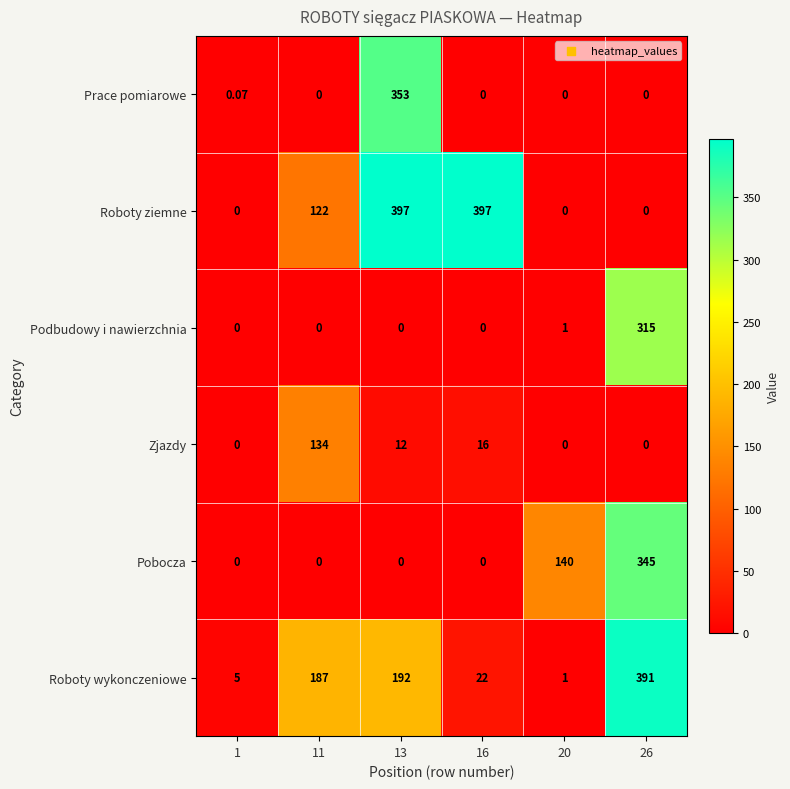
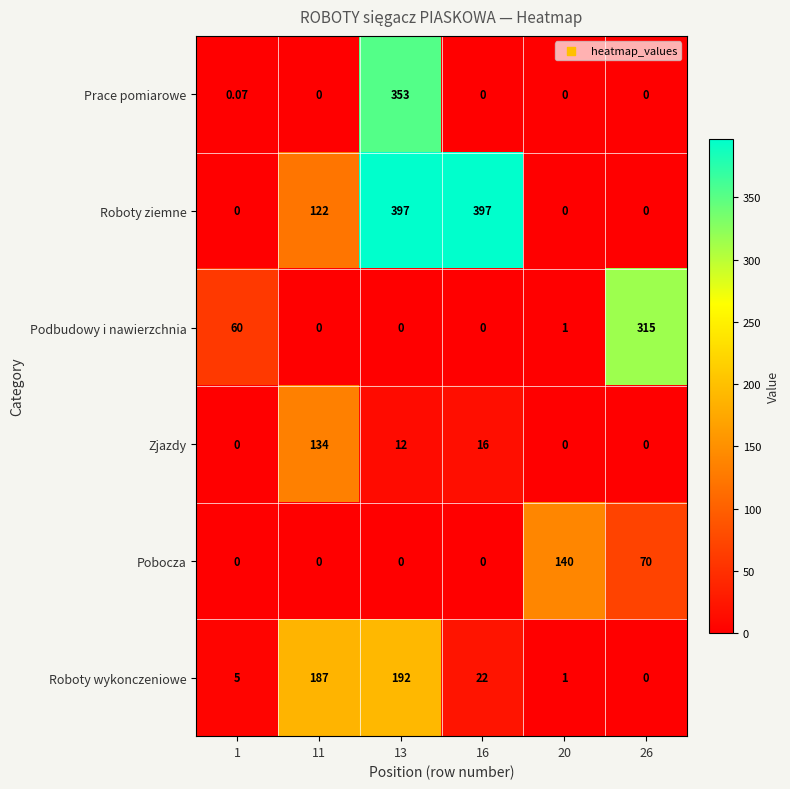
Podbudowy i nawierzchnia, 1: 0 -> 60
Pobocza, 26: 345 -> 70
Roboty wykonczeniowe, 26: 391 -> 0
